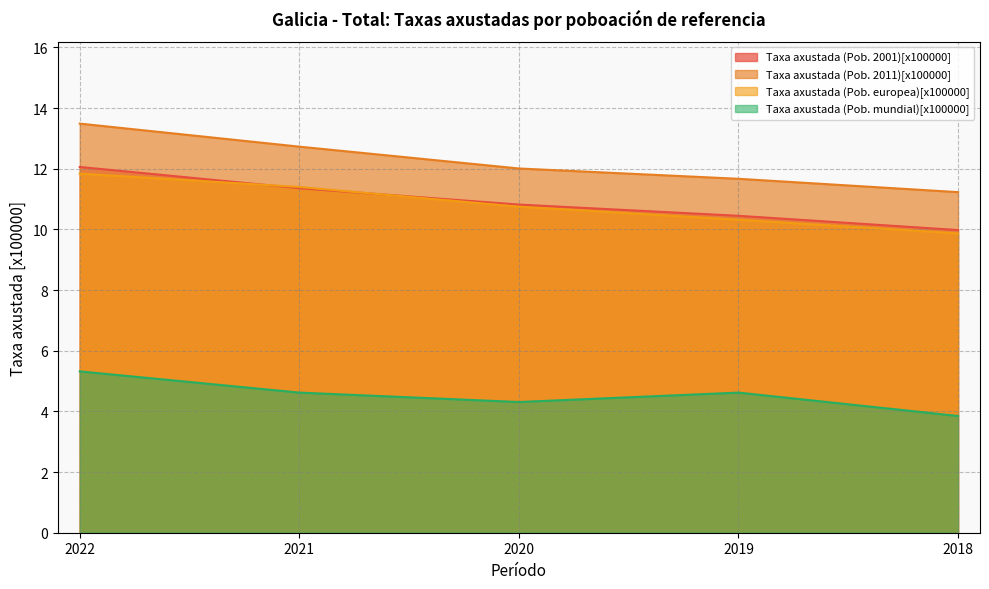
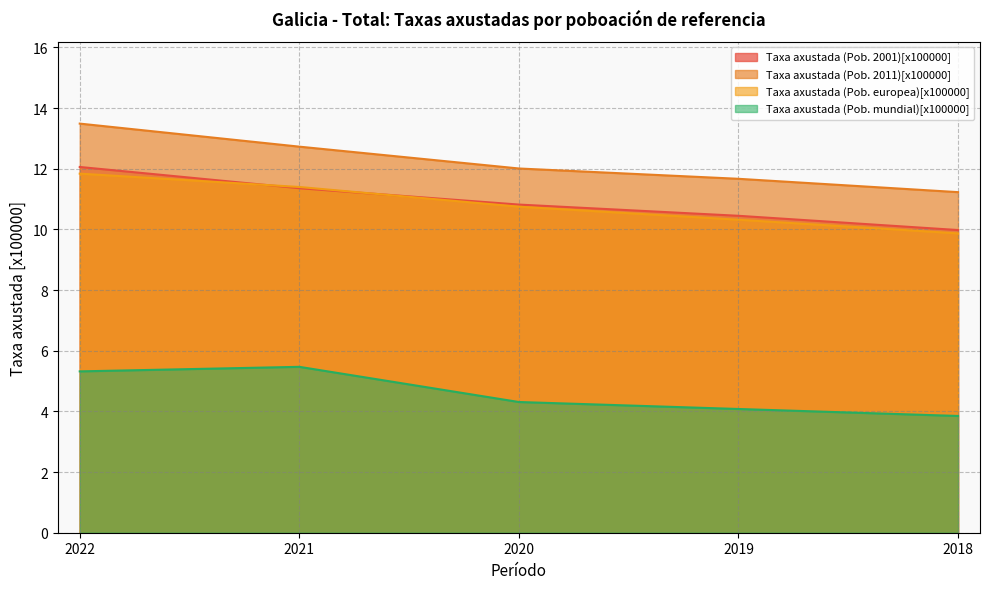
Taxa axustada (Pob. mundial)[x100000], 2021: 4.6 -> 5.5
Taxa axustada (Pob. mundial)[x100000], 2019: 4.6 -> 4.1
